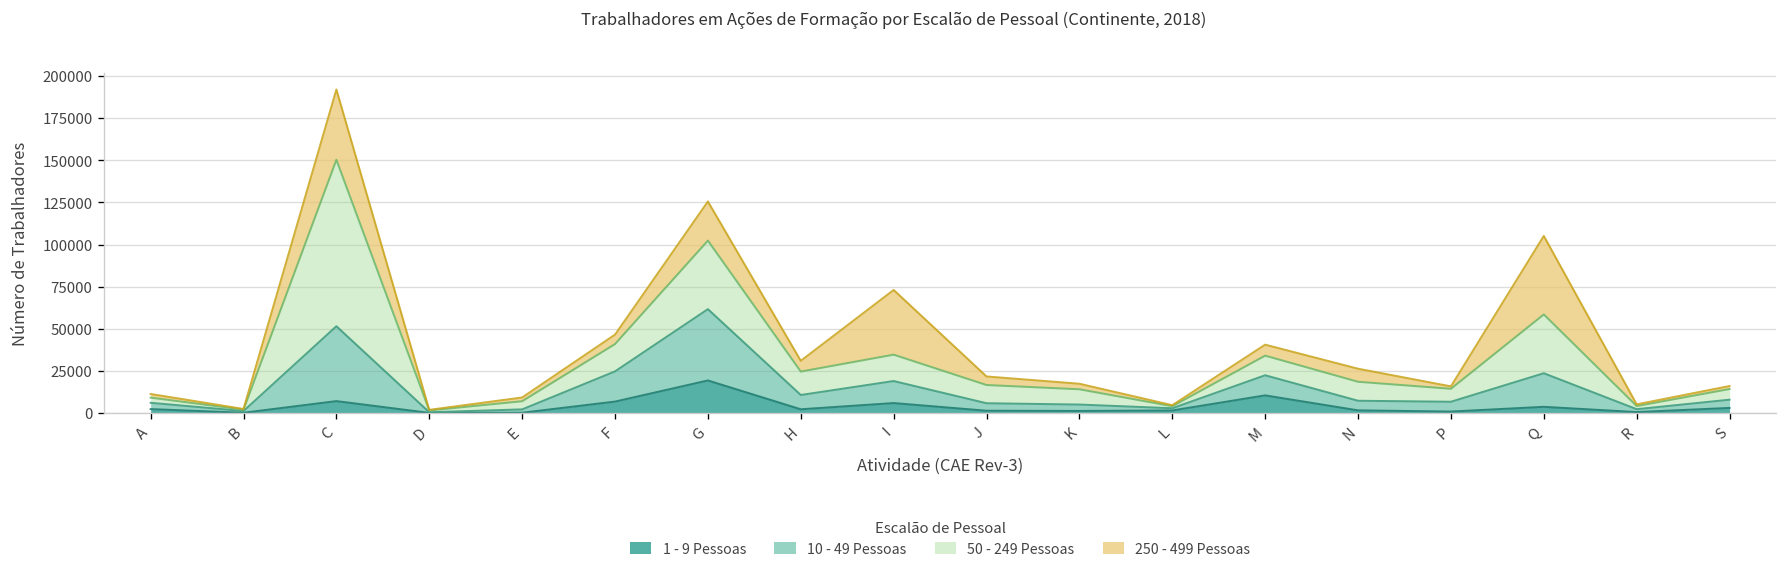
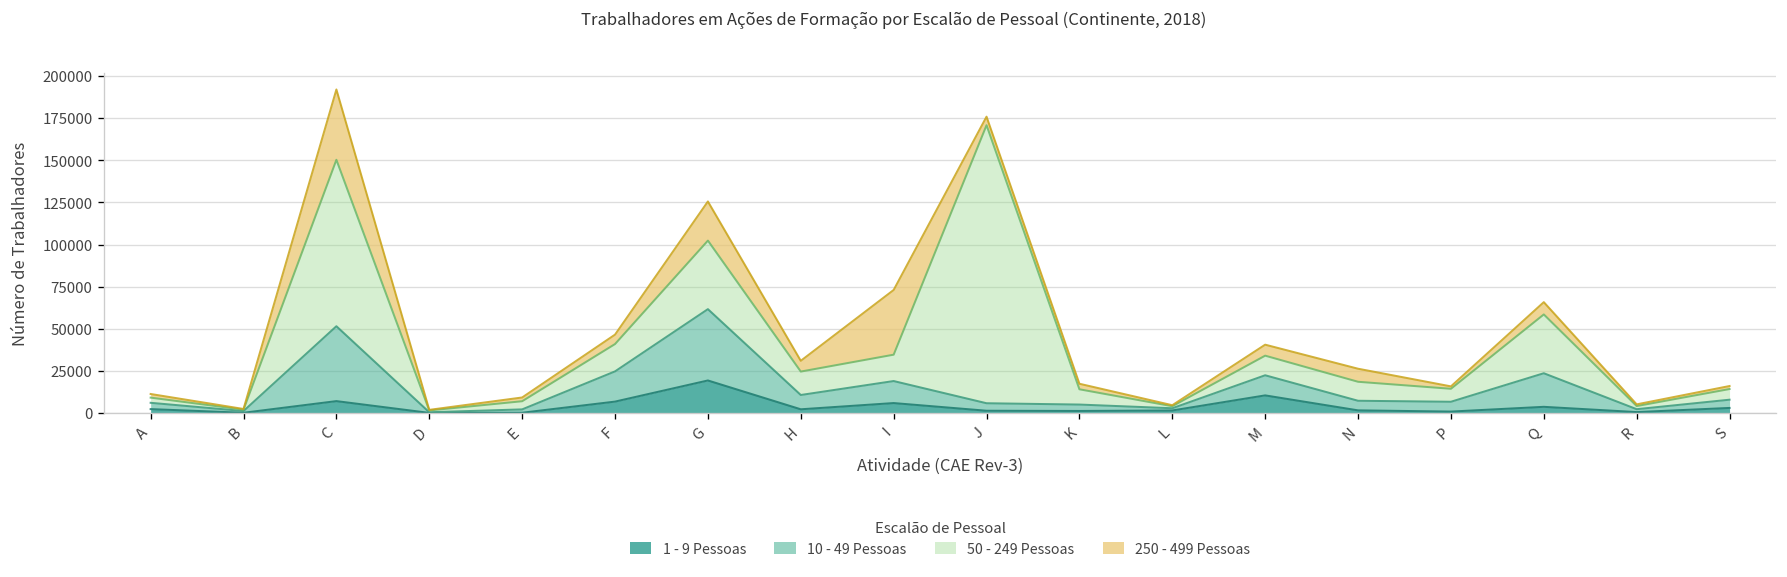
50 - 249 Pessoas, J: 11000 -> 165000
250 - 499 Pessoas, Q: 47000 -> 7000
